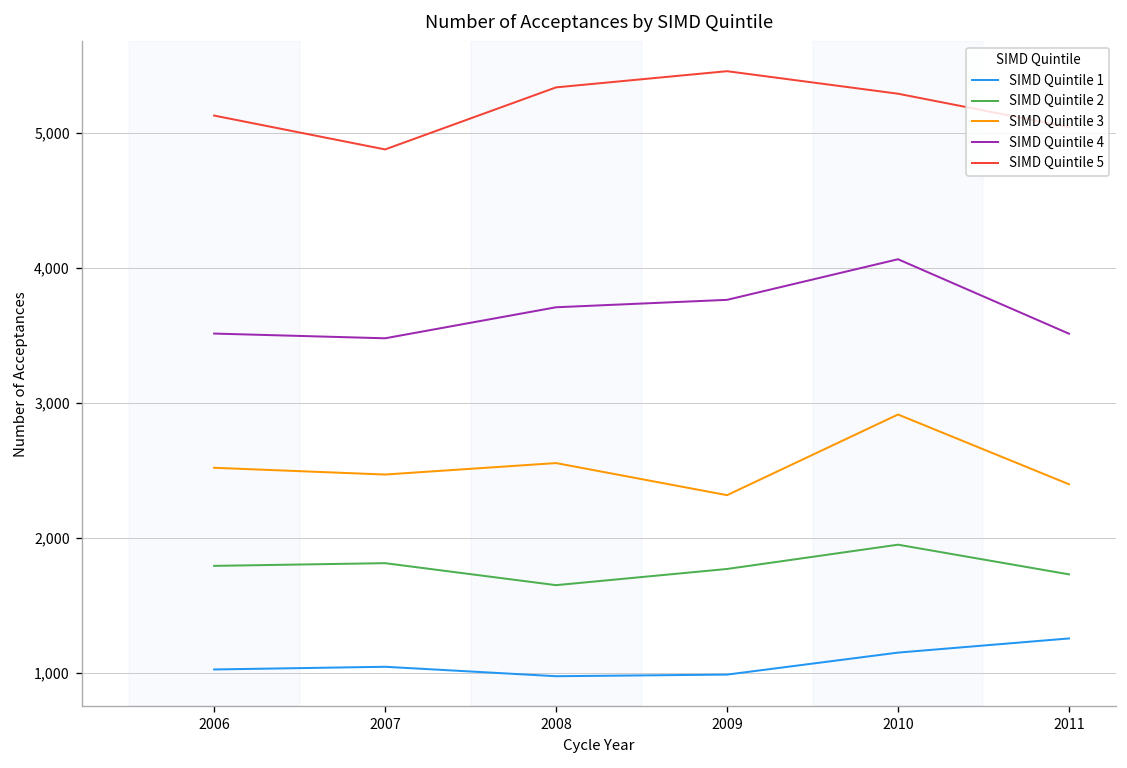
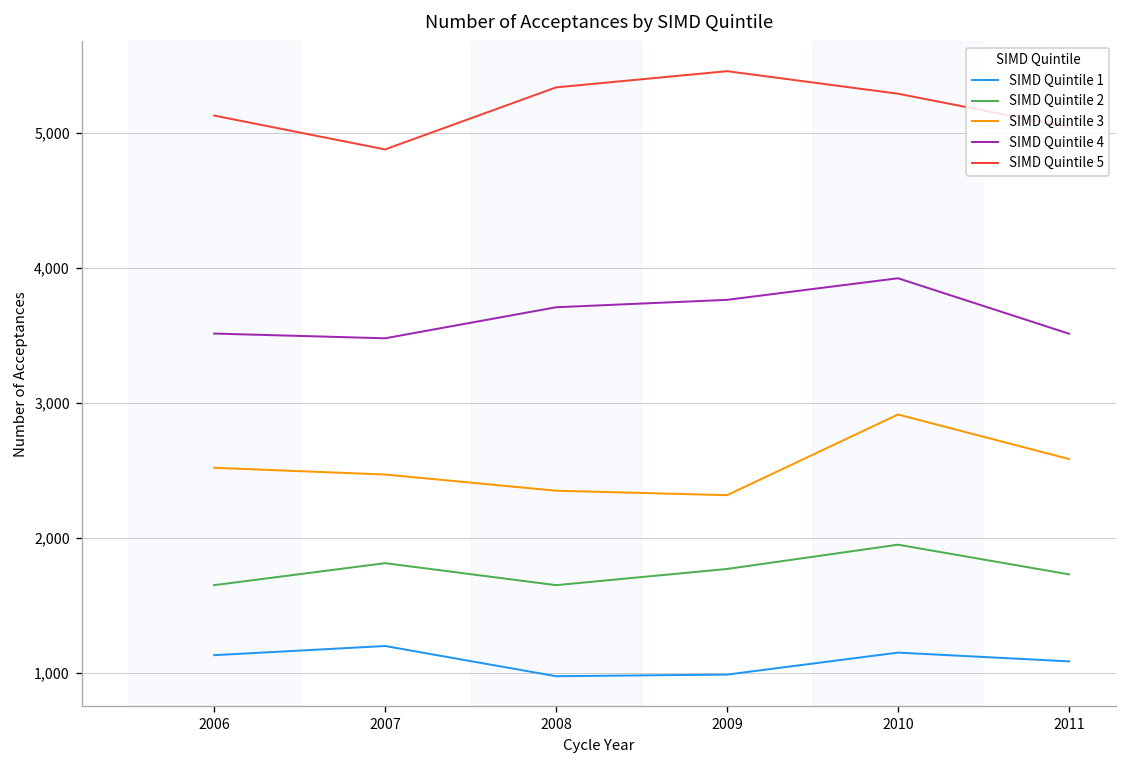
SIMD Quintile 1, 2006: 1,030 -> 1,130
SIMD Quintile 2, 2006: 1,790 -> 1,650
SIMD Quintile 1, 2007: 1,050 -> 1,200
SIMD Quintile 3, 2008: 2,560 -> 2,350
SIMD Quintile 4, 2010: 4,070 -> 3,930
SIMD Quintile 1, 2011: 1,260 -> 1,090
SIMD Quintile 3, 2011: 2,400 -> 2,590
